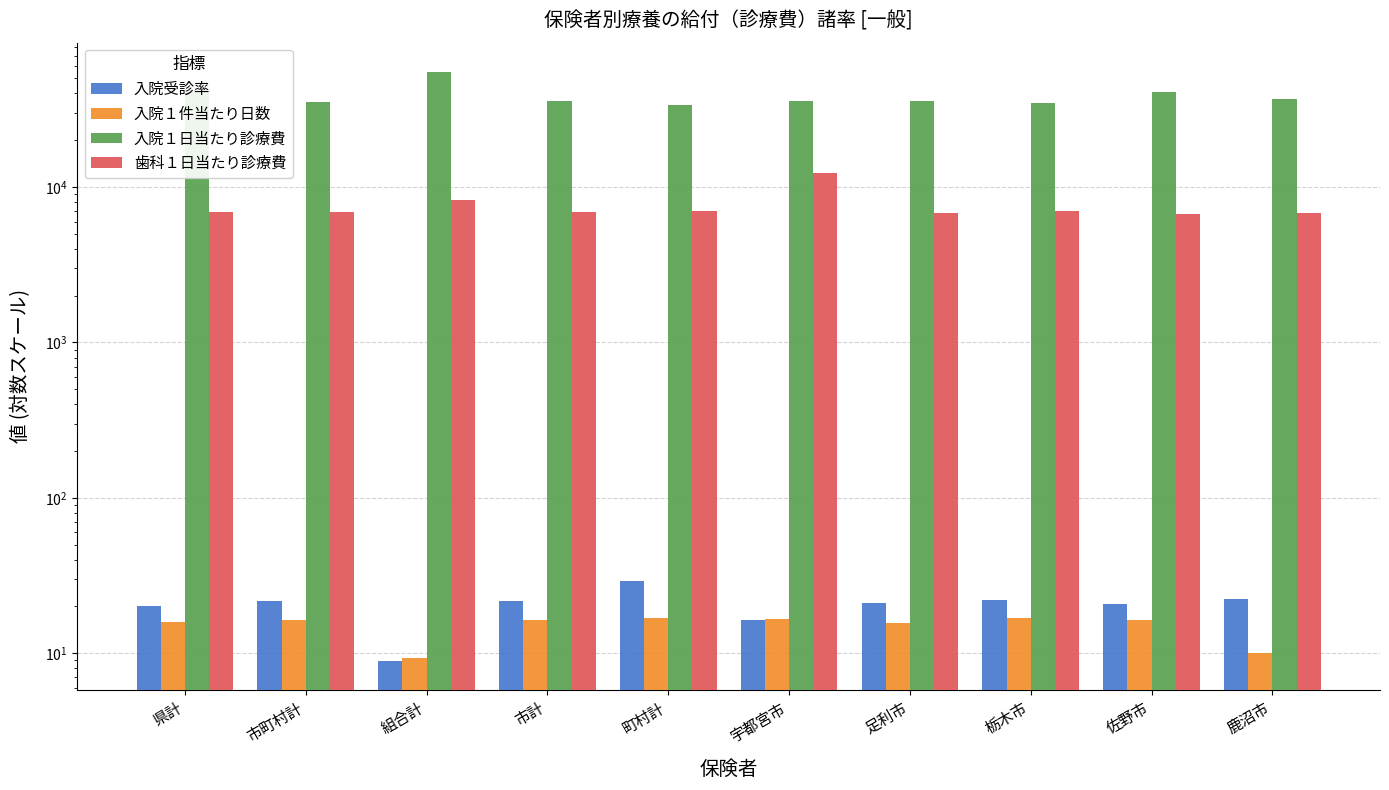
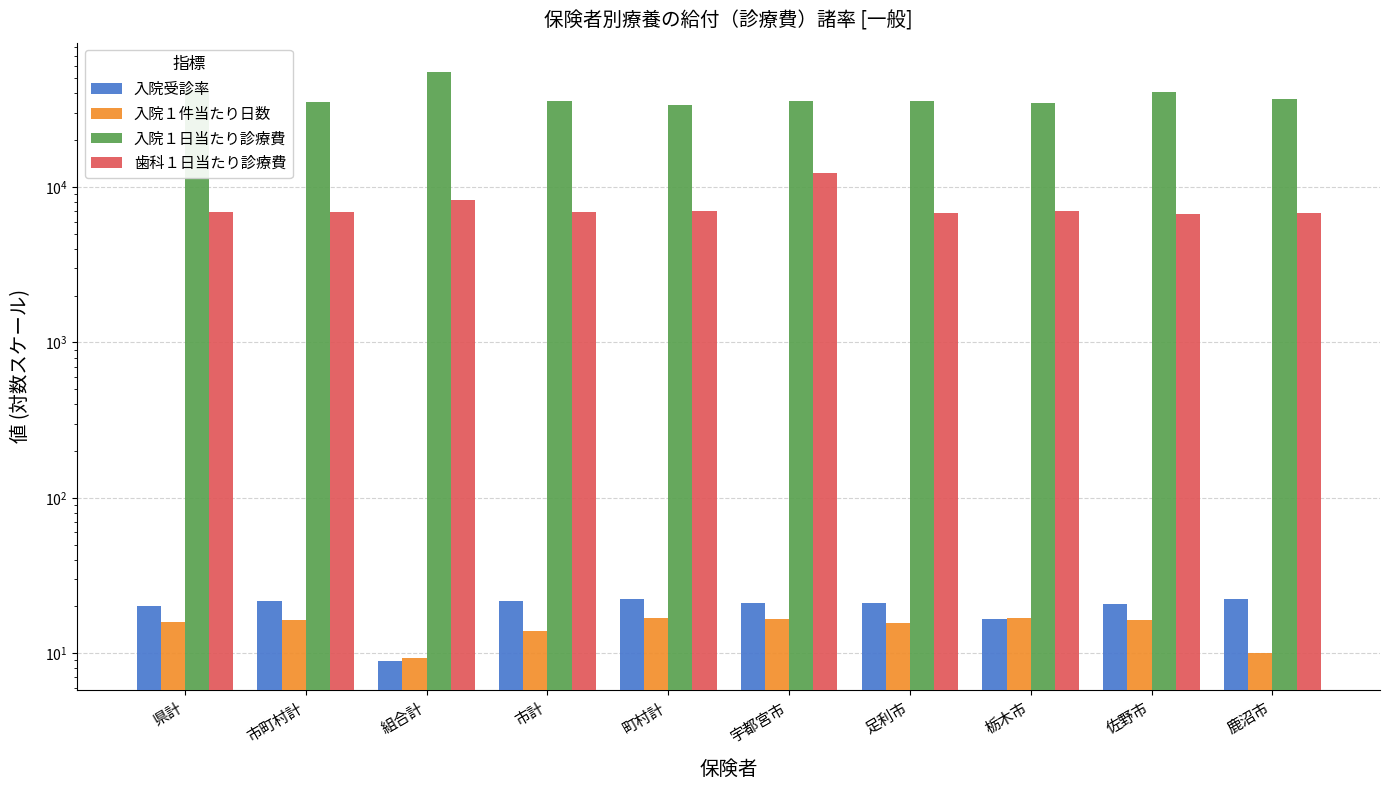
入院１件当たり日数, 市計: 16 -> 14
入院受診率, 町村計: 29 -> 22
入院受診率, 宇都宮市: 16 -> 21
入院受診率, 栃木市: 22 -> 17
